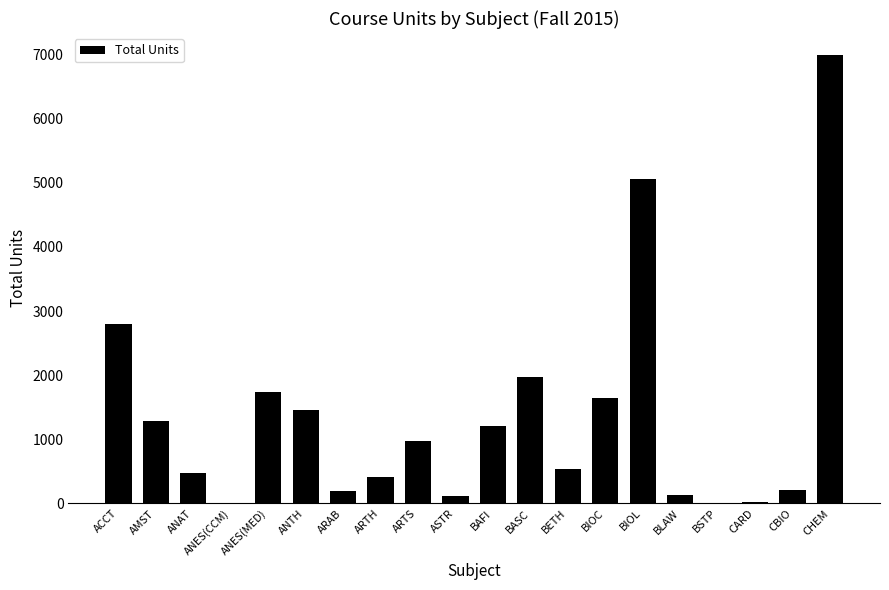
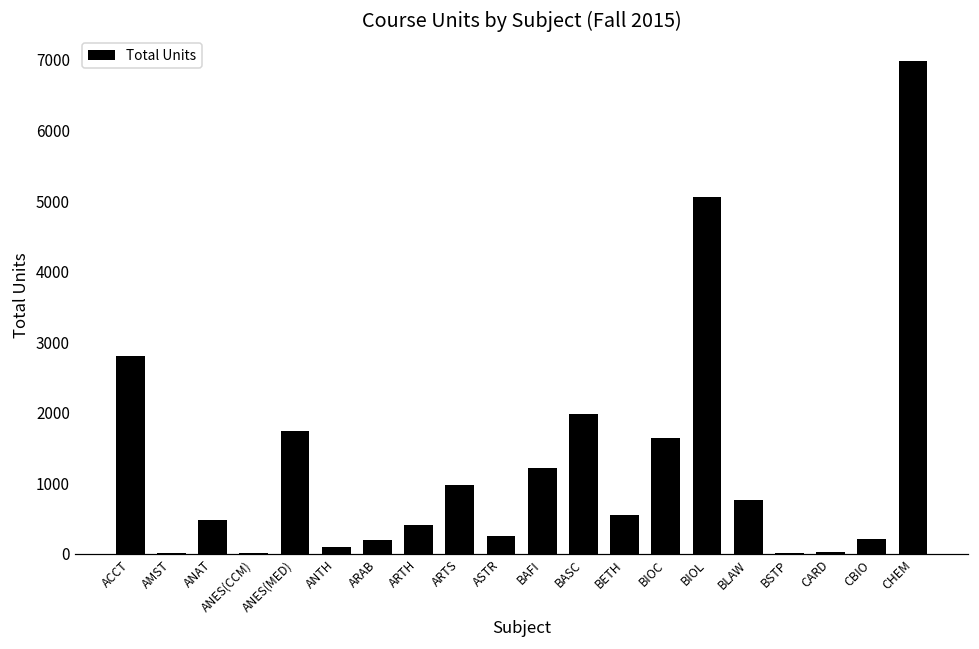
AMST: 1300 -> 0
ANTH: 1500 -> 100
ASTR: 100 -> 300
BLAW: 100 -> 800
